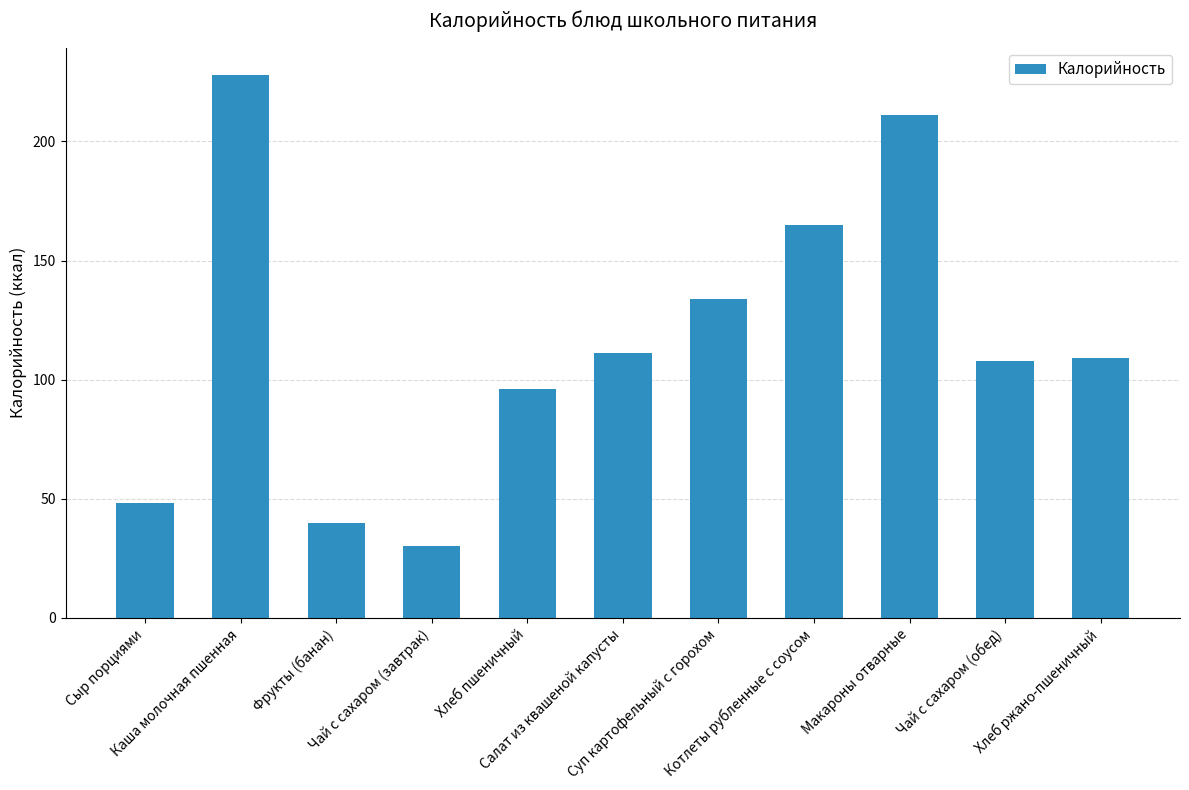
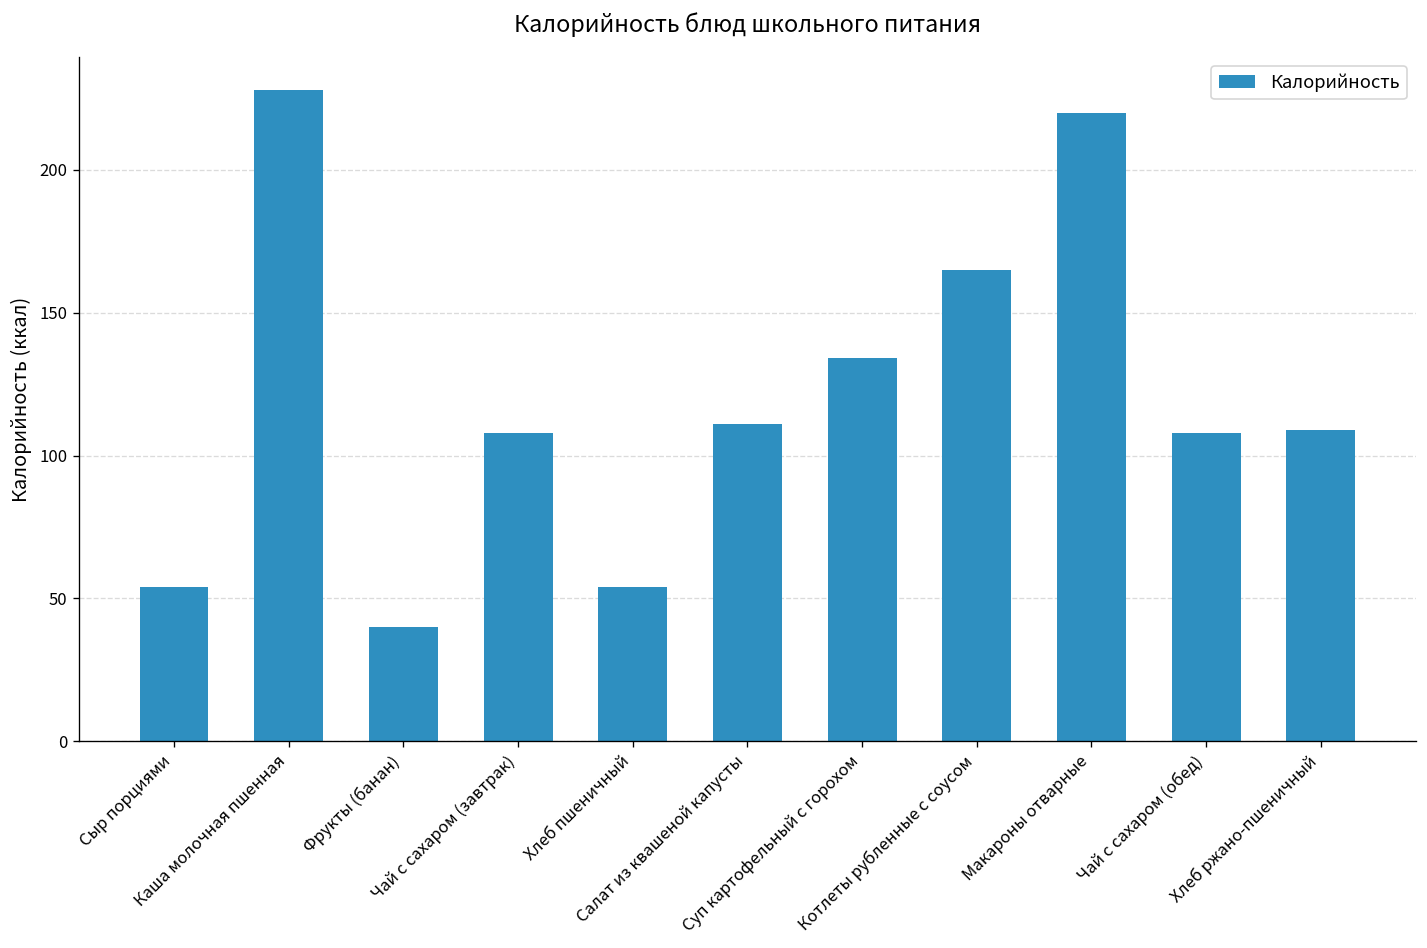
Сыр порциями: 48 -> 54
Чай с сахаром (завтрак): 30 -> 108
Хлеб пшеничный: 96 -> 54
Макароны отварные: 211 -> 220
